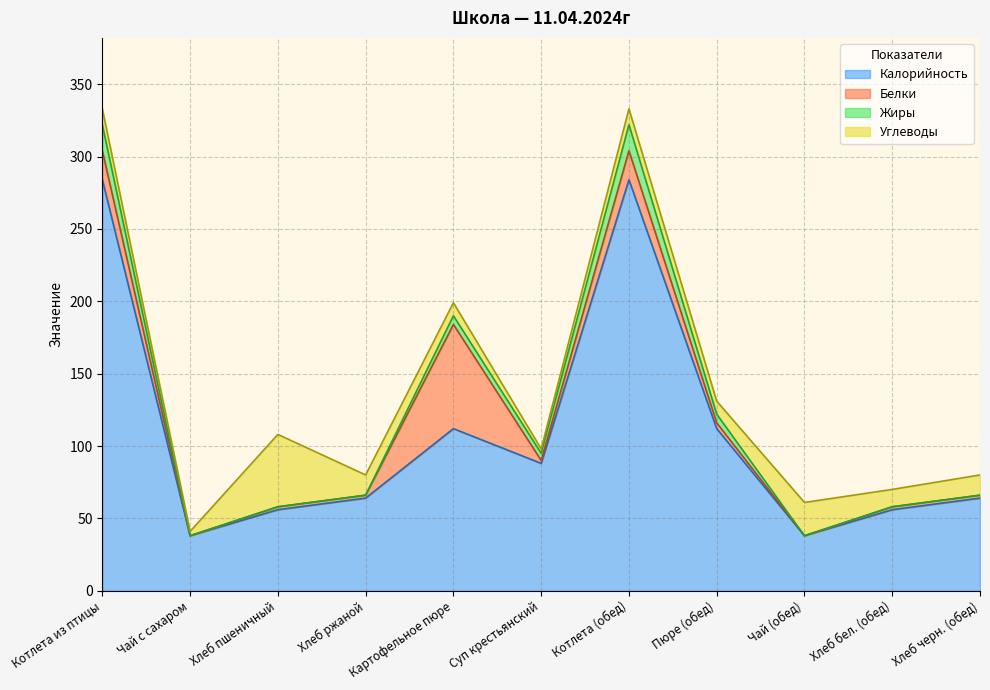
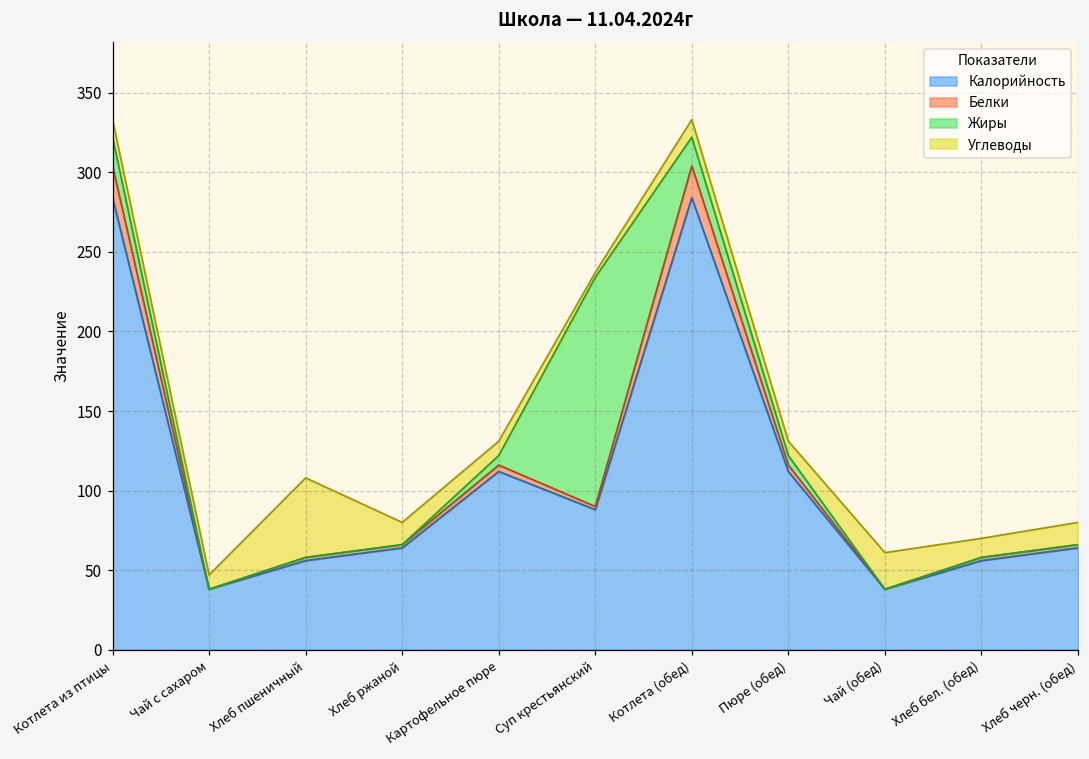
Углеводы, Чай с сахаром: 3 -> 9
Белки, Картофельное пюре: 72 -> 4
Жиры, Суп крестьянский: 5 -> 144
